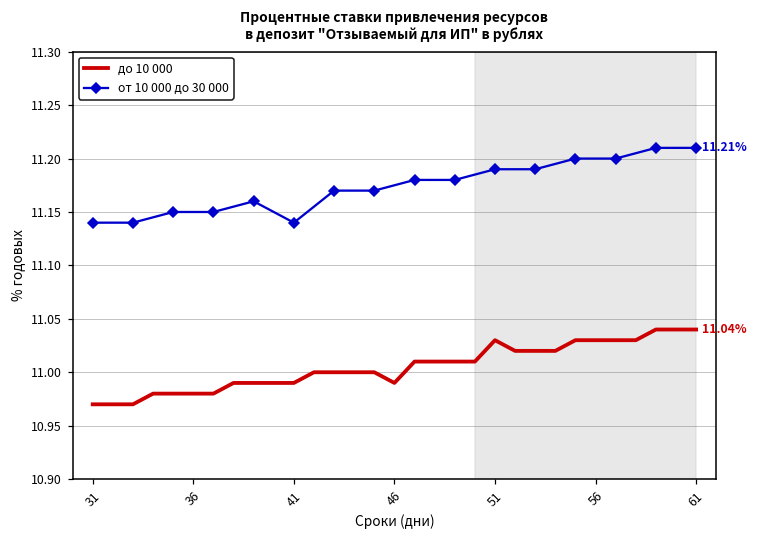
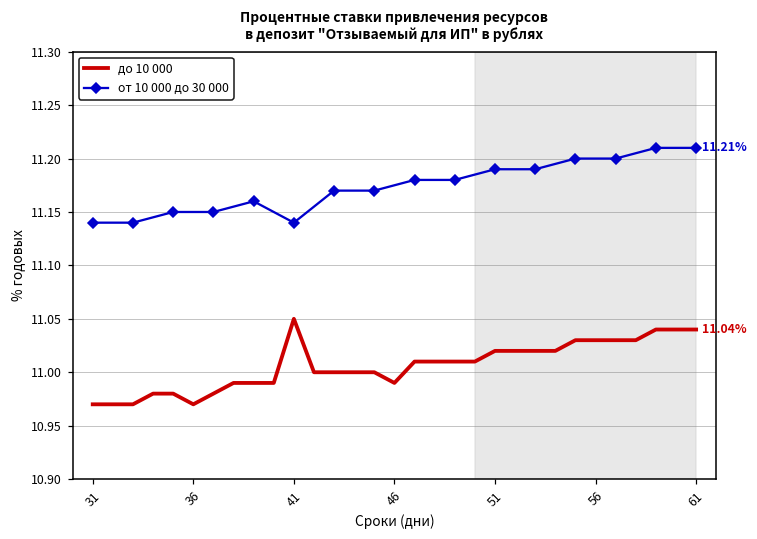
до 10 000, 36: 10.98 -> 10.97
до 10 000, 41: 10.99 -> 11.05
до 10 000, 51: 11.03 -> 11.02
